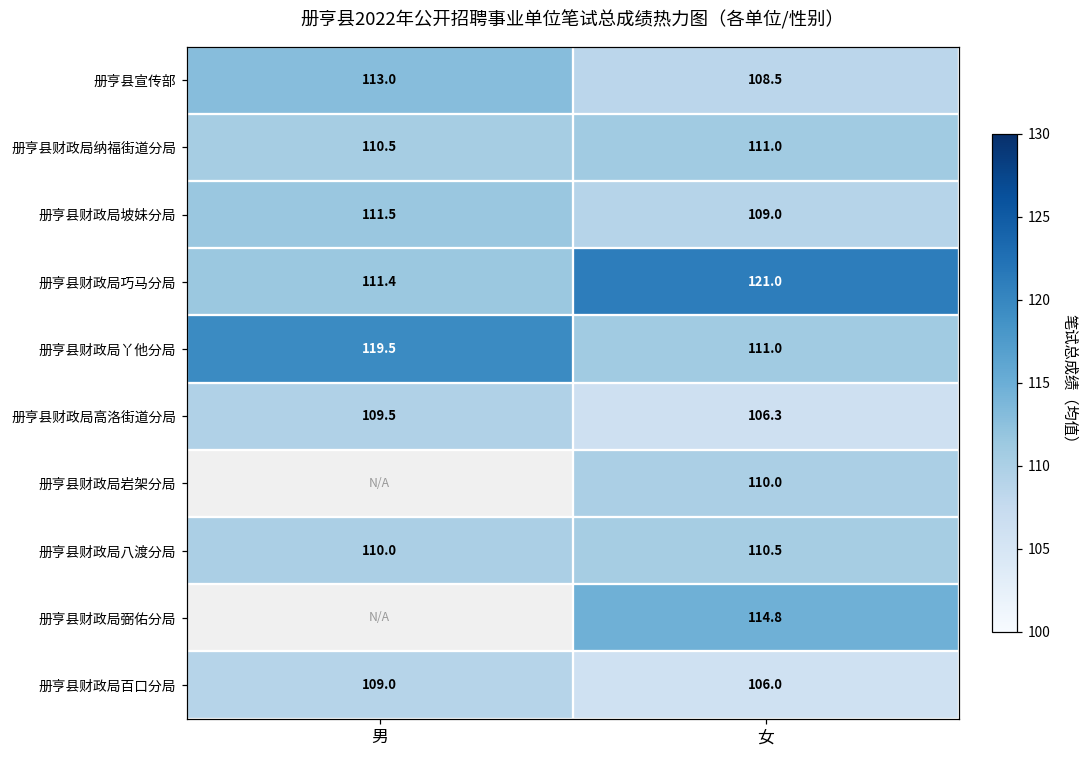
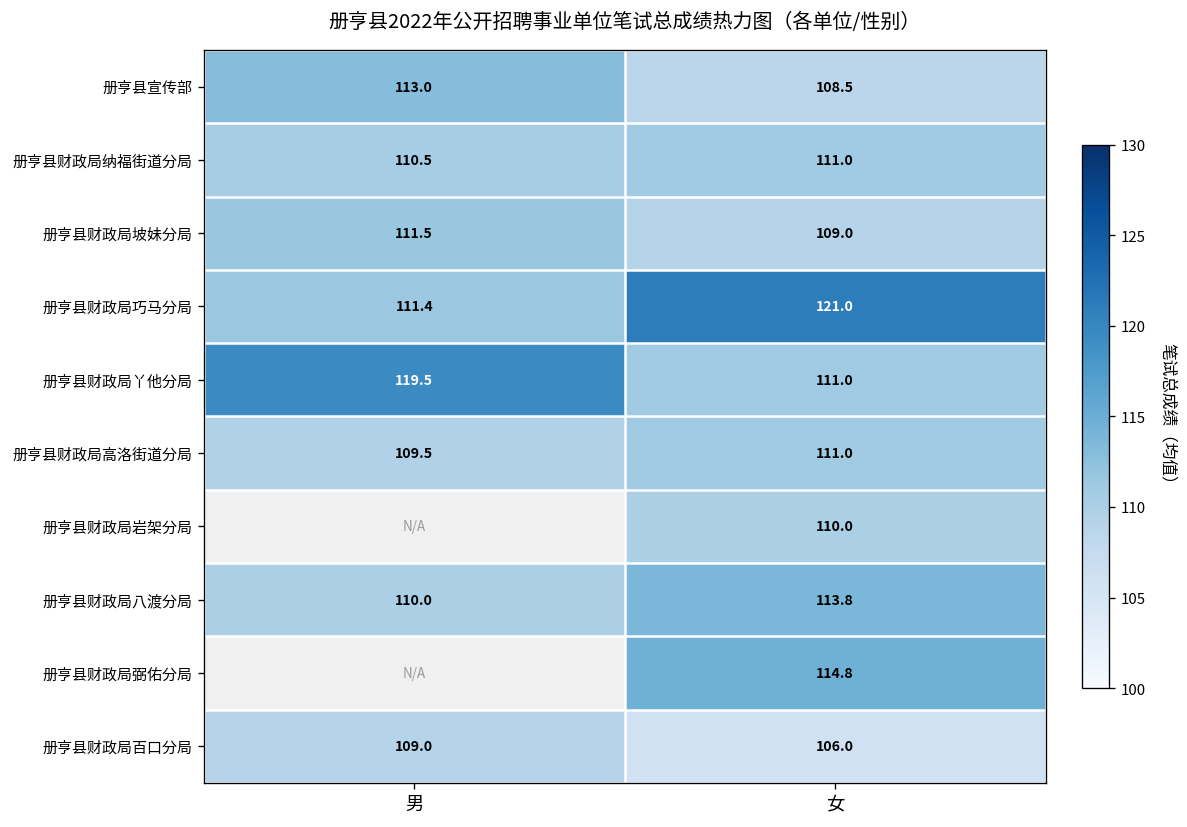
册亨县财政局高洛街道分局, 女: 106.3 -> 111.0
册亨县财政局八渡分局, 女: 110.5 -> 113.8
